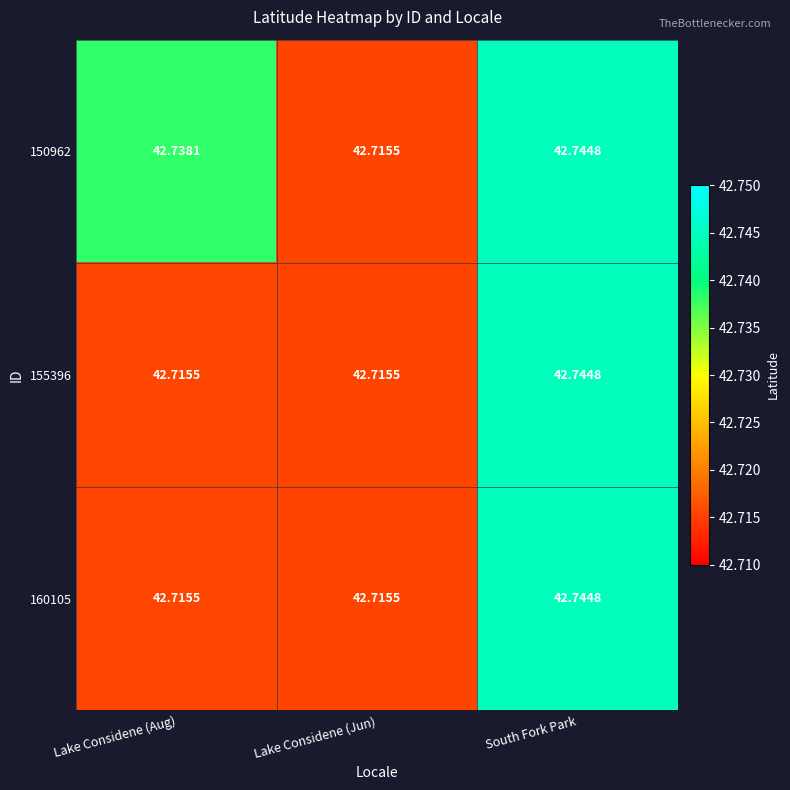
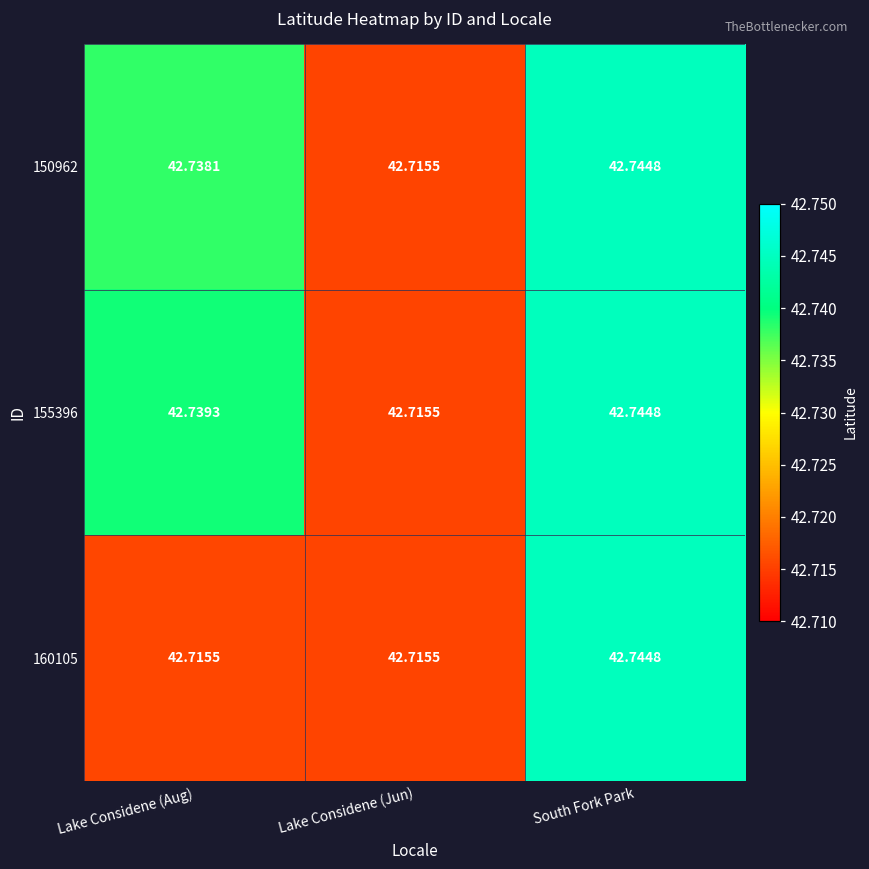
155396, Lake Considene (Aug): 42.7155 -> 42.7393
